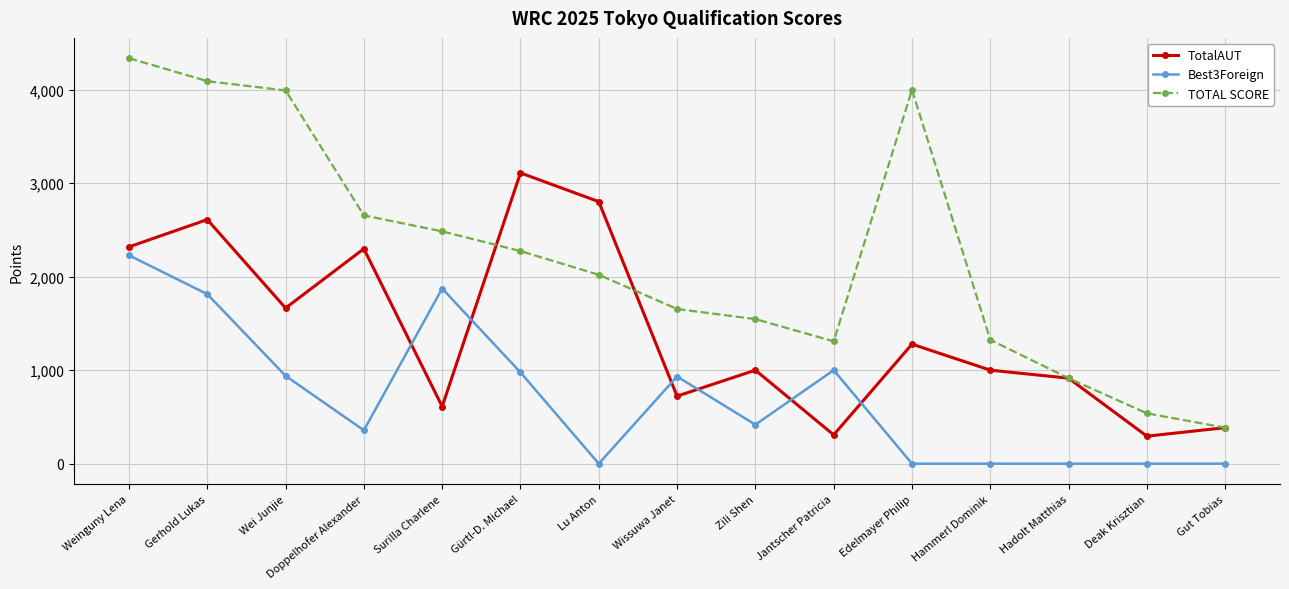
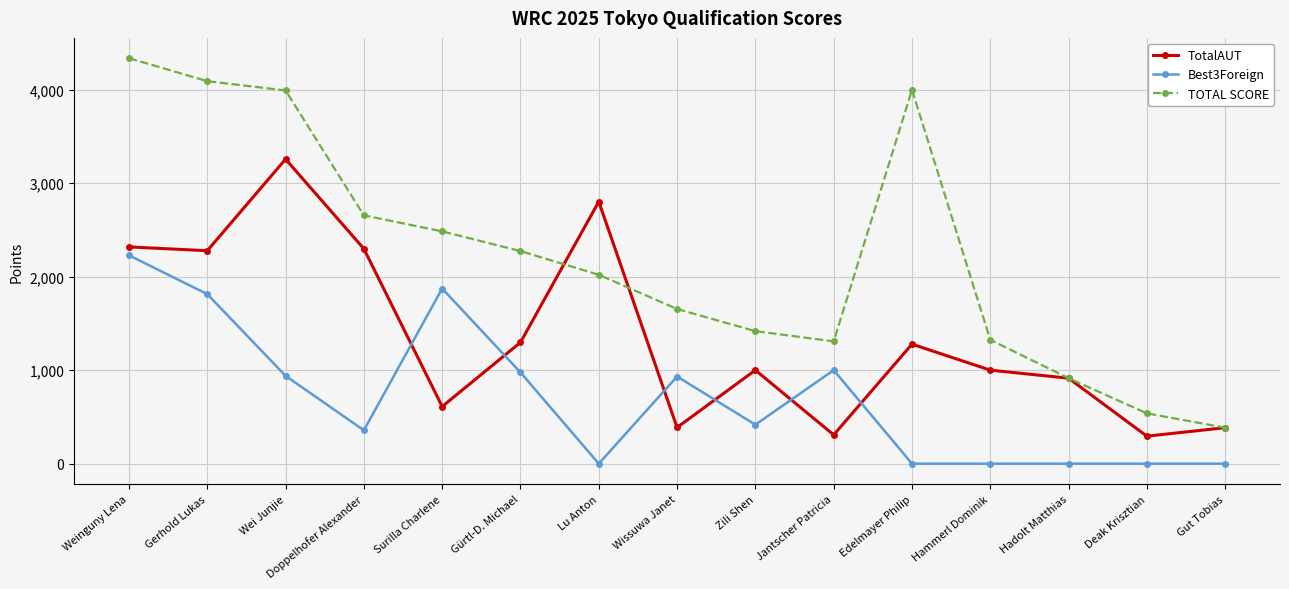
TotalAUT, Gerhold Lukas: 2,600 -> 2,300
TotalAUT, Wei Junjie: 1,700 -> 3,300
TotalAUT, Gürtl-D. Michael: 3,100 -> 1,300
TotalAUT, Wissuwa Janet: 700 -> 400
TOTAL SCORE, Zili Shen: 1,500 -> 1,400
